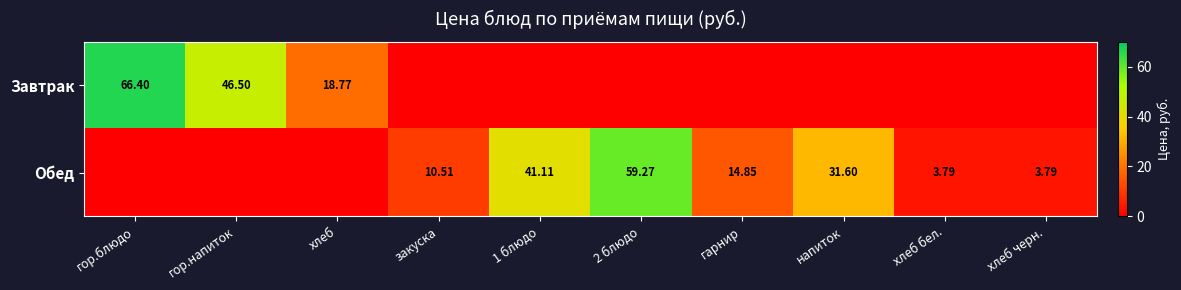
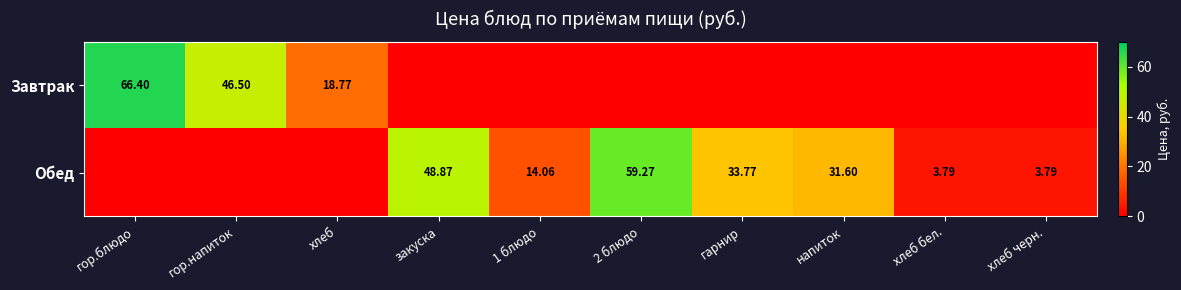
Обед, закуска: 10.51 -> 48.87
Обед, 1 блюдо: 41.11 -> 14.06
Обед, гарнир: 14.85 -> 33.77
